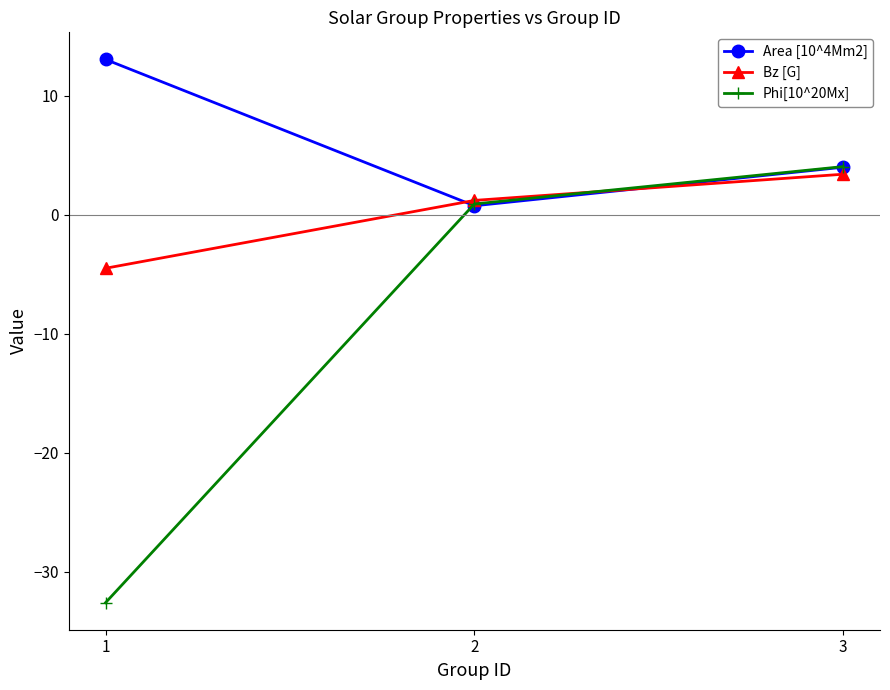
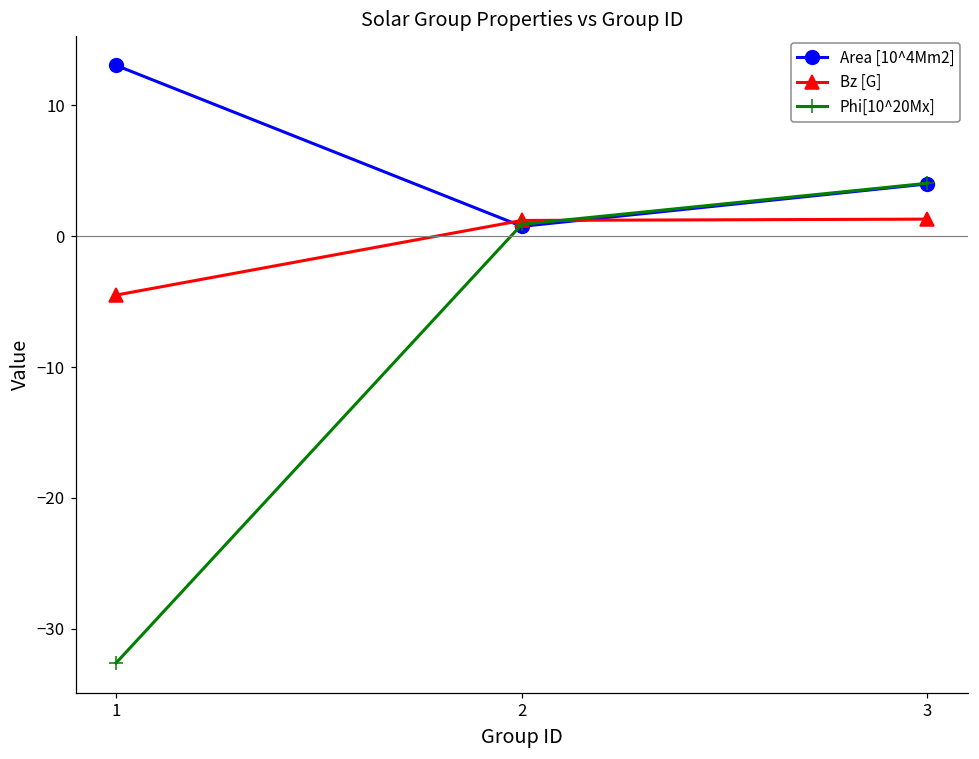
Bz [G], 3: 3.4 -> 1.3
